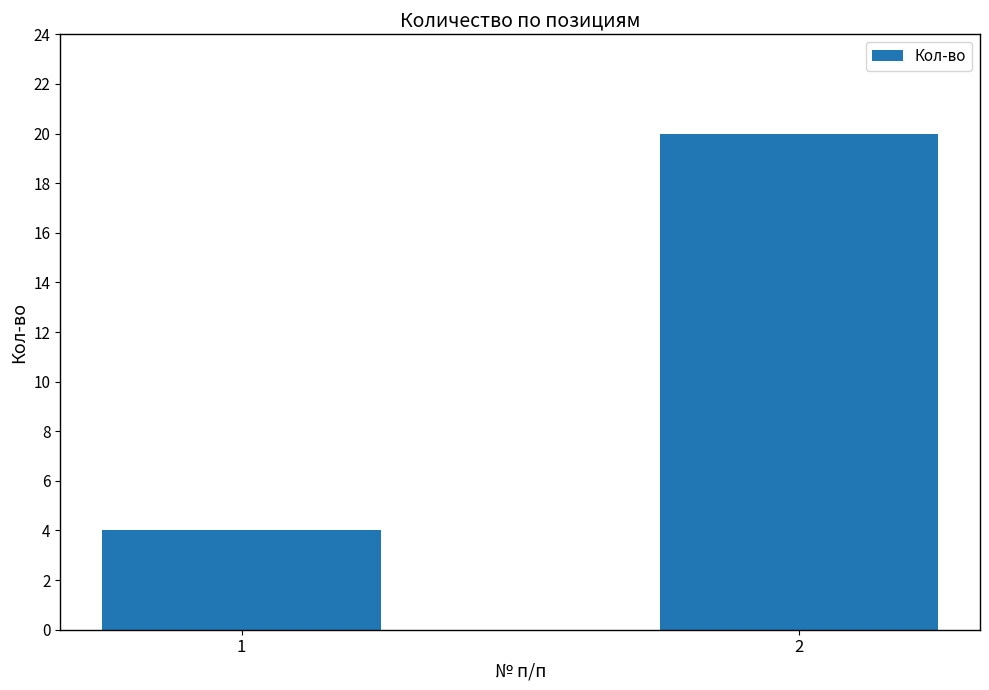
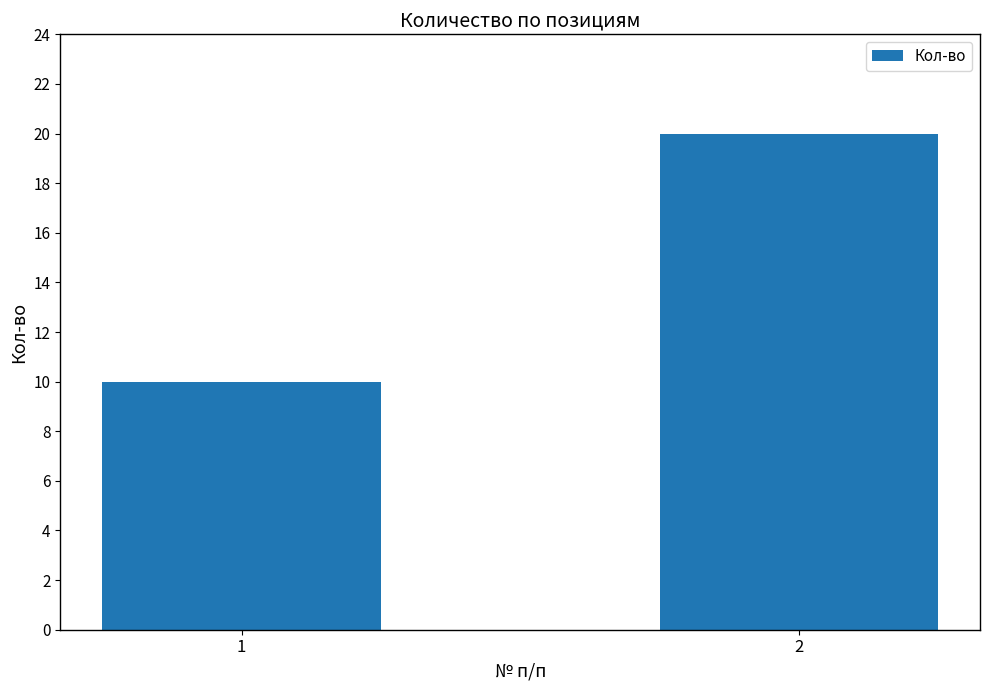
1: 4 -> 10
